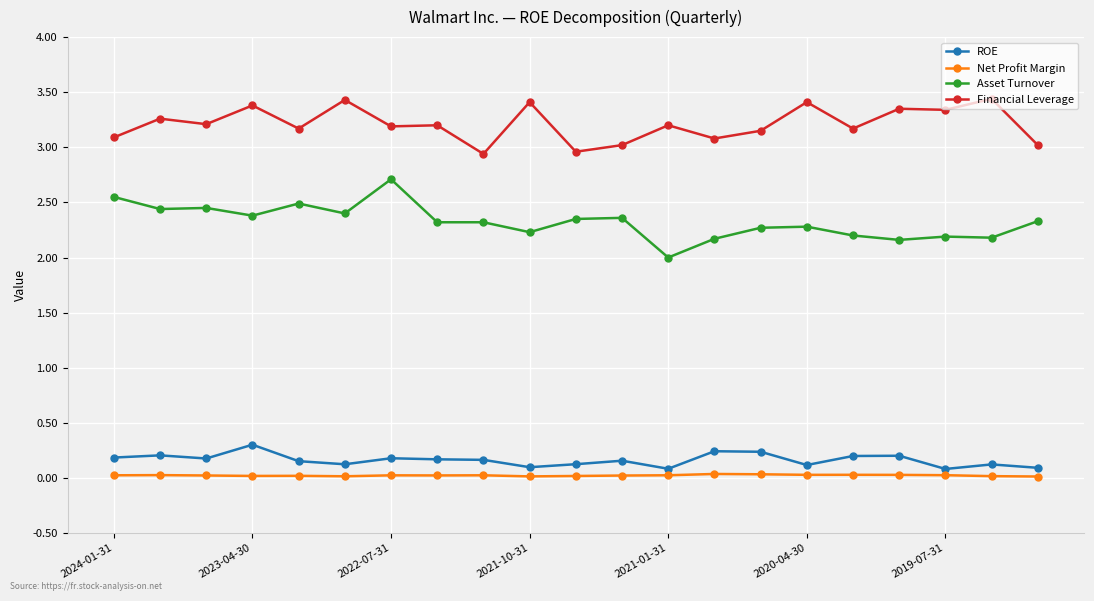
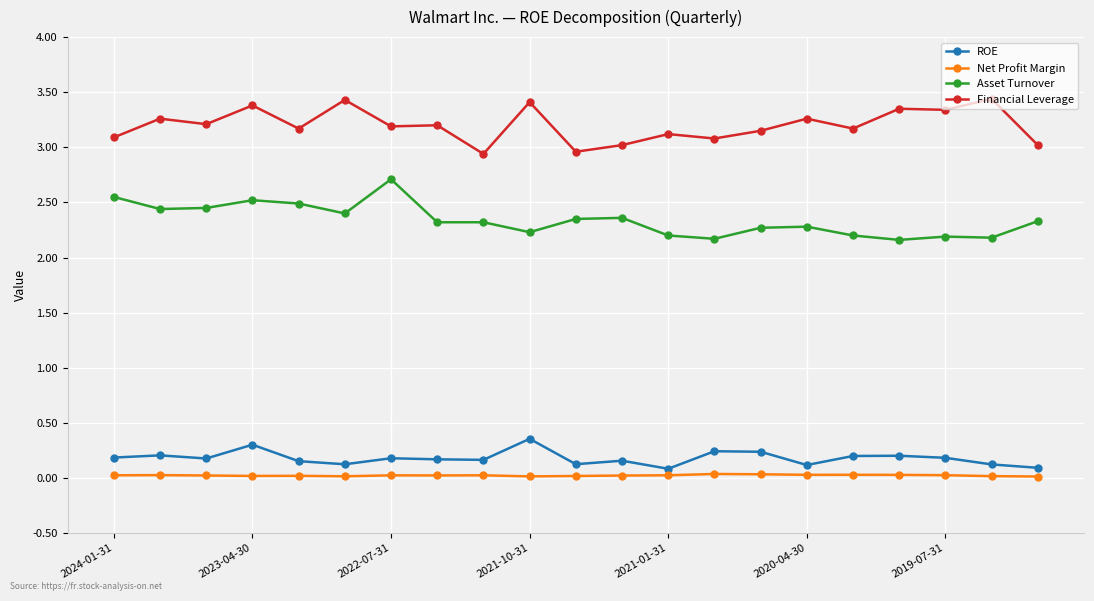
Asset Turnover, 2023-04-30: 2.38 -> 2.52
ROE, 2021-10-31: 0.10 -> 0.35
Asset Turnover, 2021-01-31: 2.0 -> 2.2
Financial Leverage, 2021-01-31: 3.20 -> 3.12
Financial Leverage, 2020-04-30: 3.41 -> 3.26
ROE, 2019-07-31: 0.08 -> 0.18
